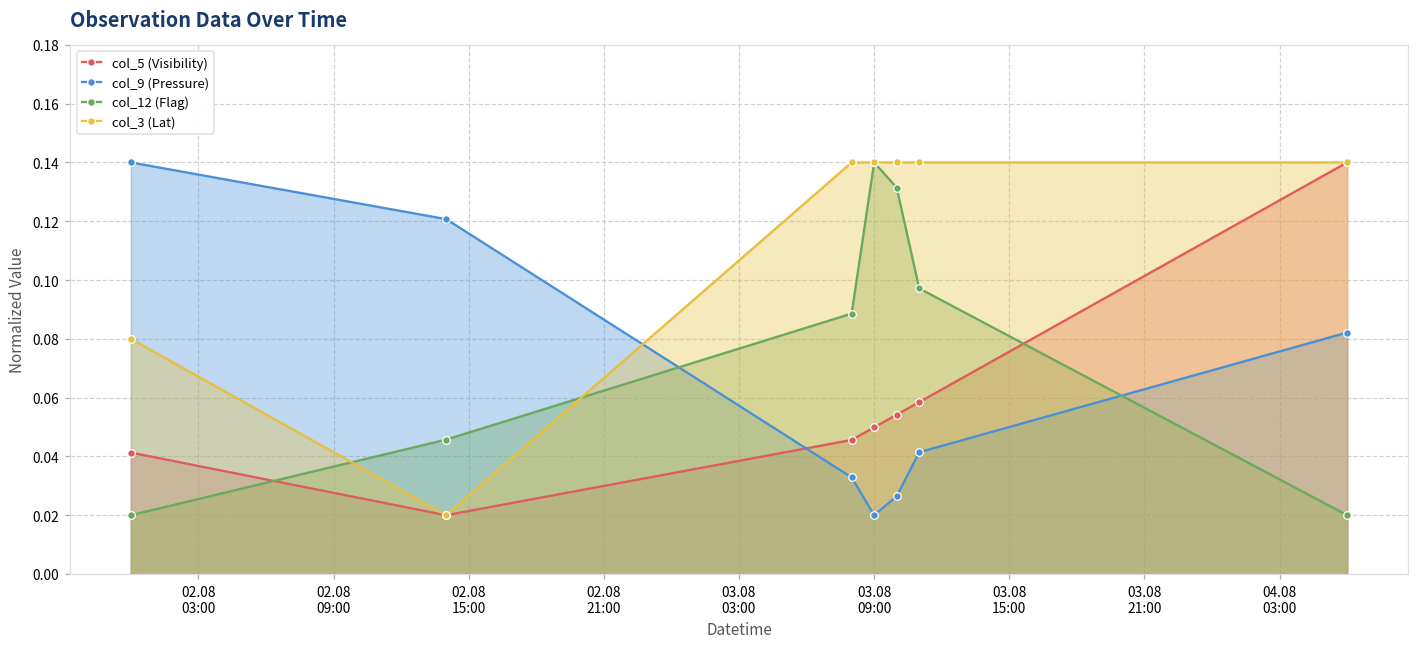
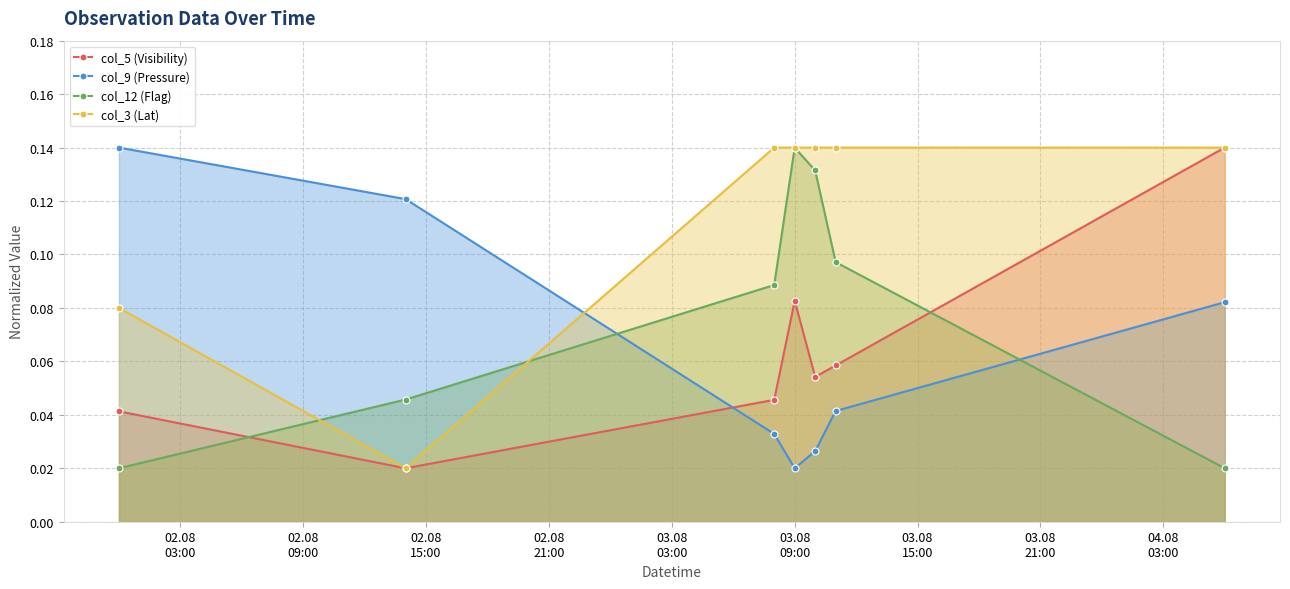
col_5 (Visibility), 03.08 09:00: 0.050 -> 0.083
